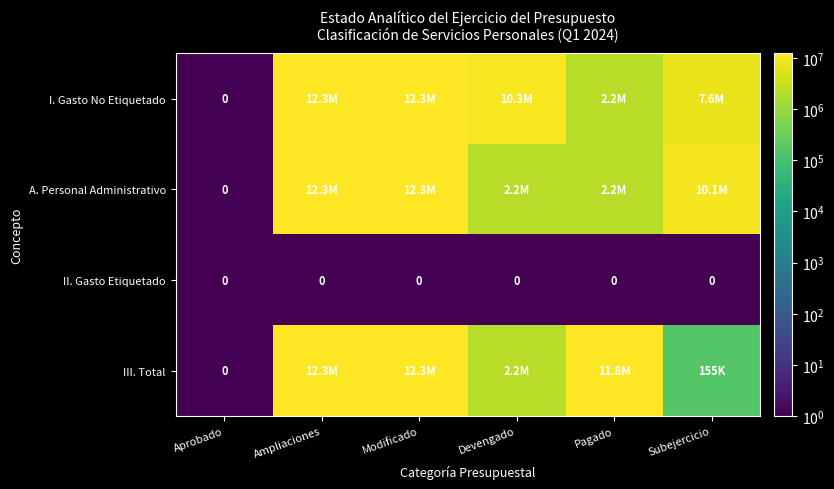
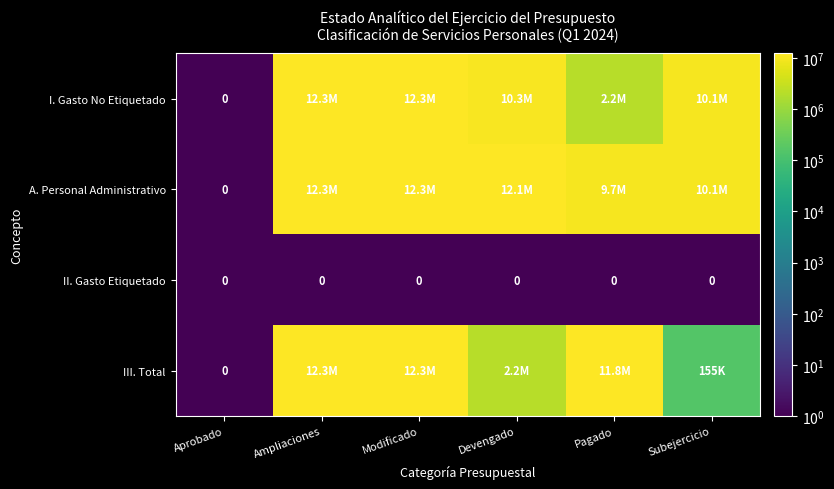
I. Gasto No Etiquetado, Subejercicio: 7.6M -> 10.1M
A. Personal Administrativo, Devengado: 2.2M -> 12.1M
A. Personal Administrativo, Pagado: 2.2M -> 9.7M
